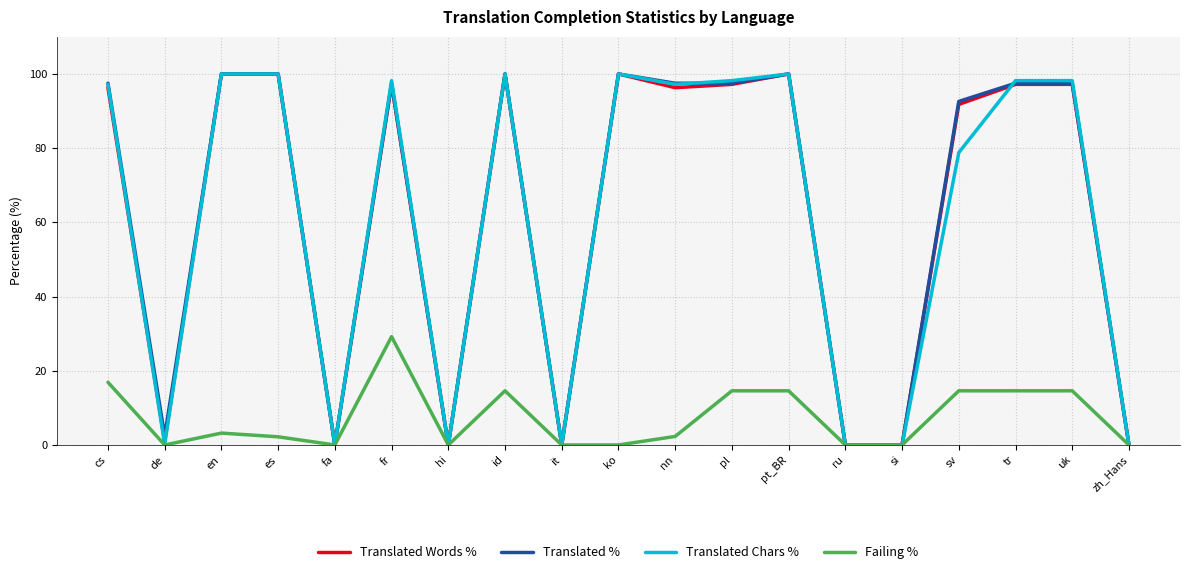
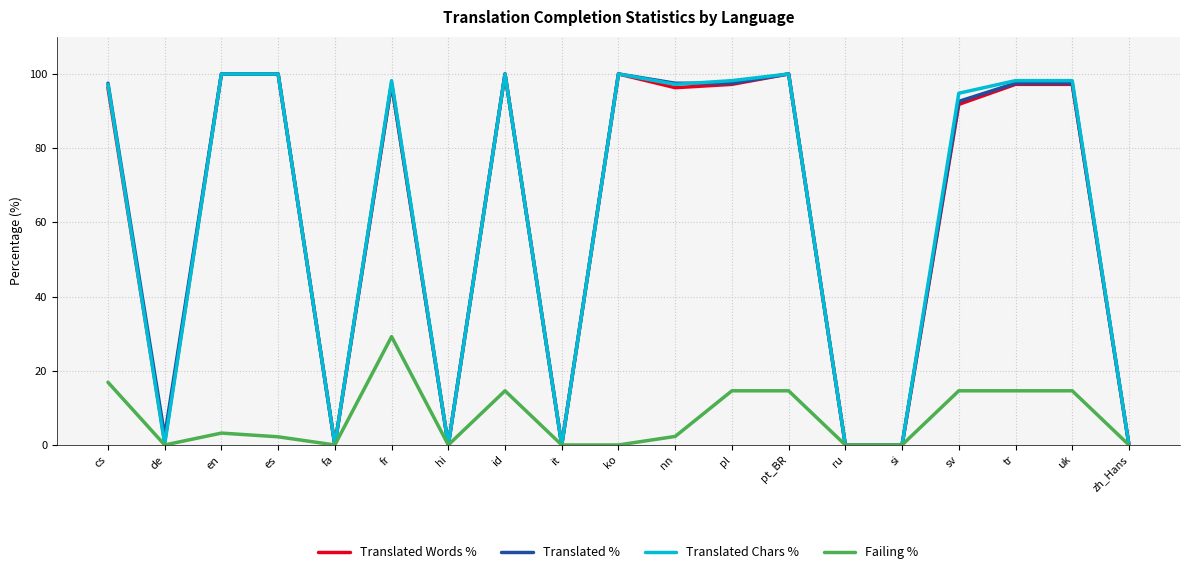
Translated Chars %, sv: 79 -> 95
